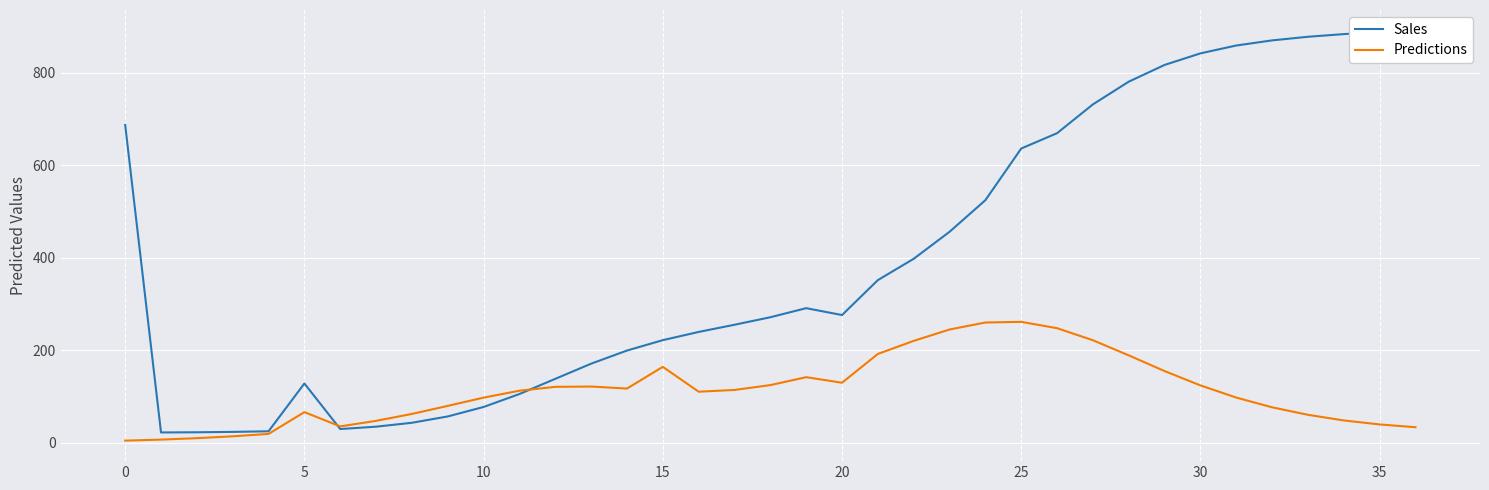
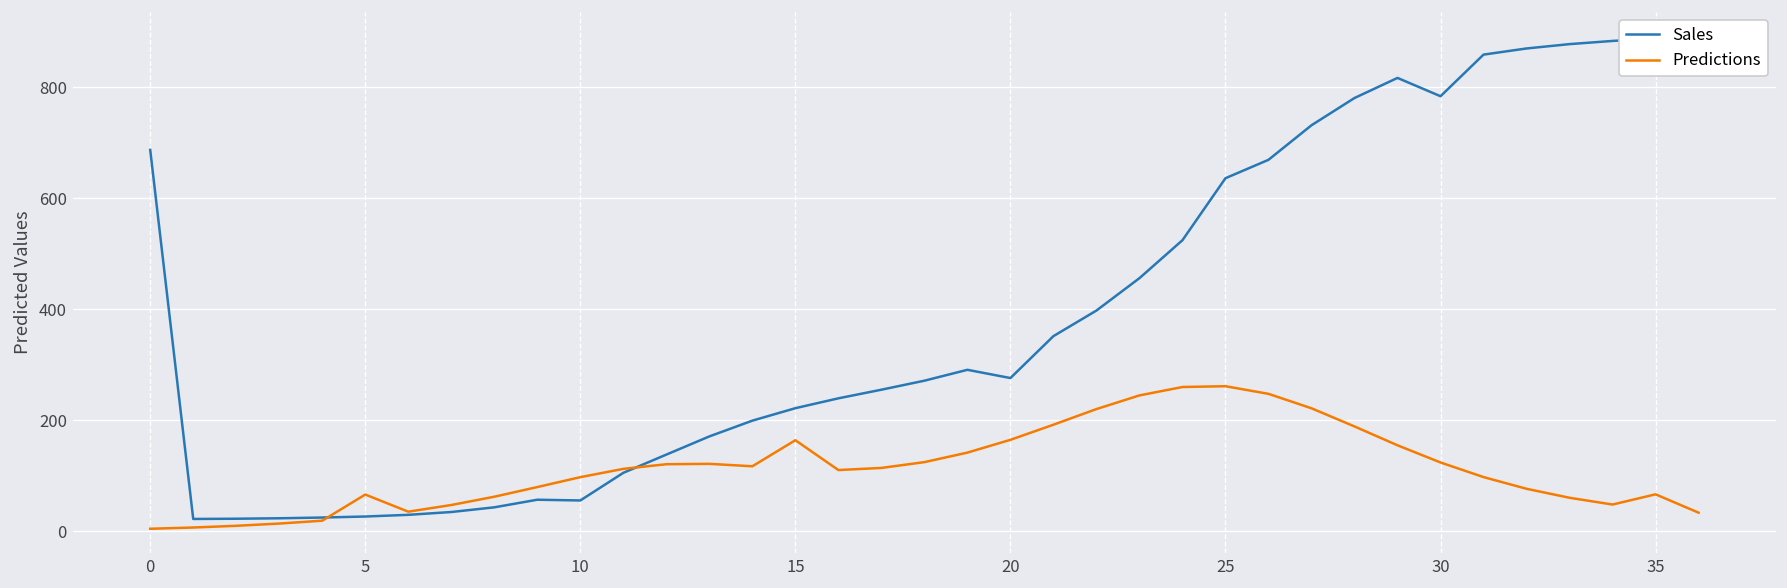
Sales, 5: 130 -> 30
Sales, 10: 80 -> 60
Predictions, 20: 130 -> 170
Sales, 30: 840 -> 780
Predictions, 35: 40 -> 70
